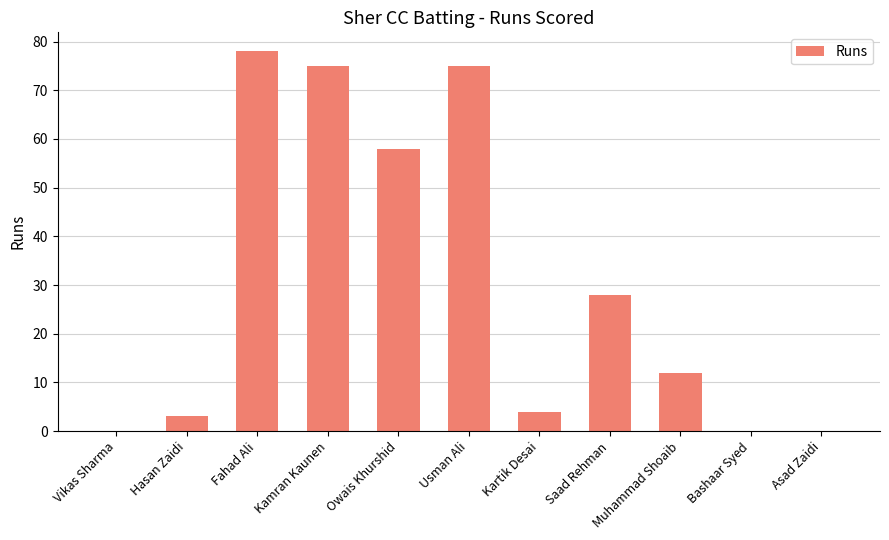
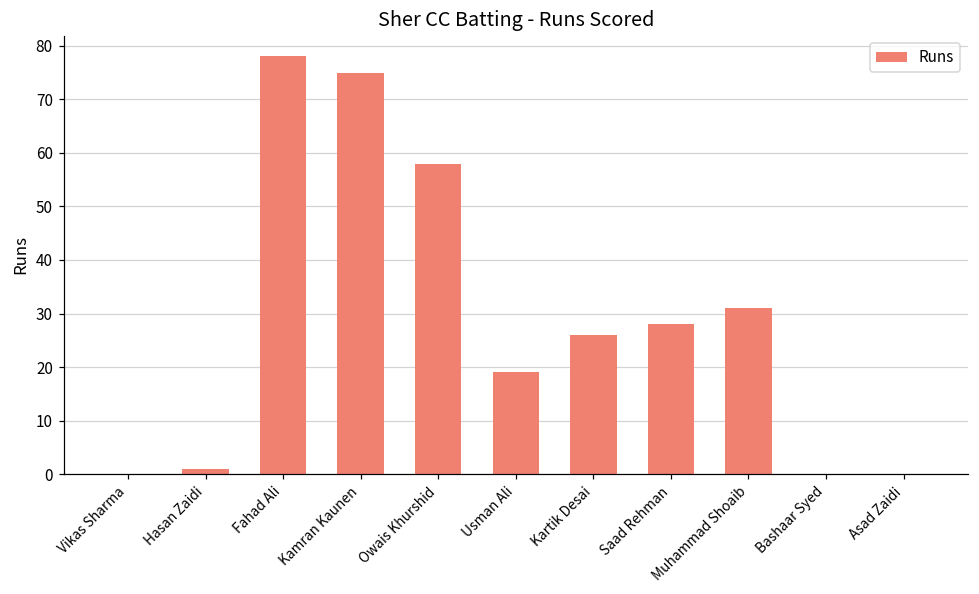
Hasan Zaidi: 3 -> 1
Usman Ali: 75 -> 19
Kartik Desai: 4 -> 26
Muhammad Shoaib: 12 -> 31
